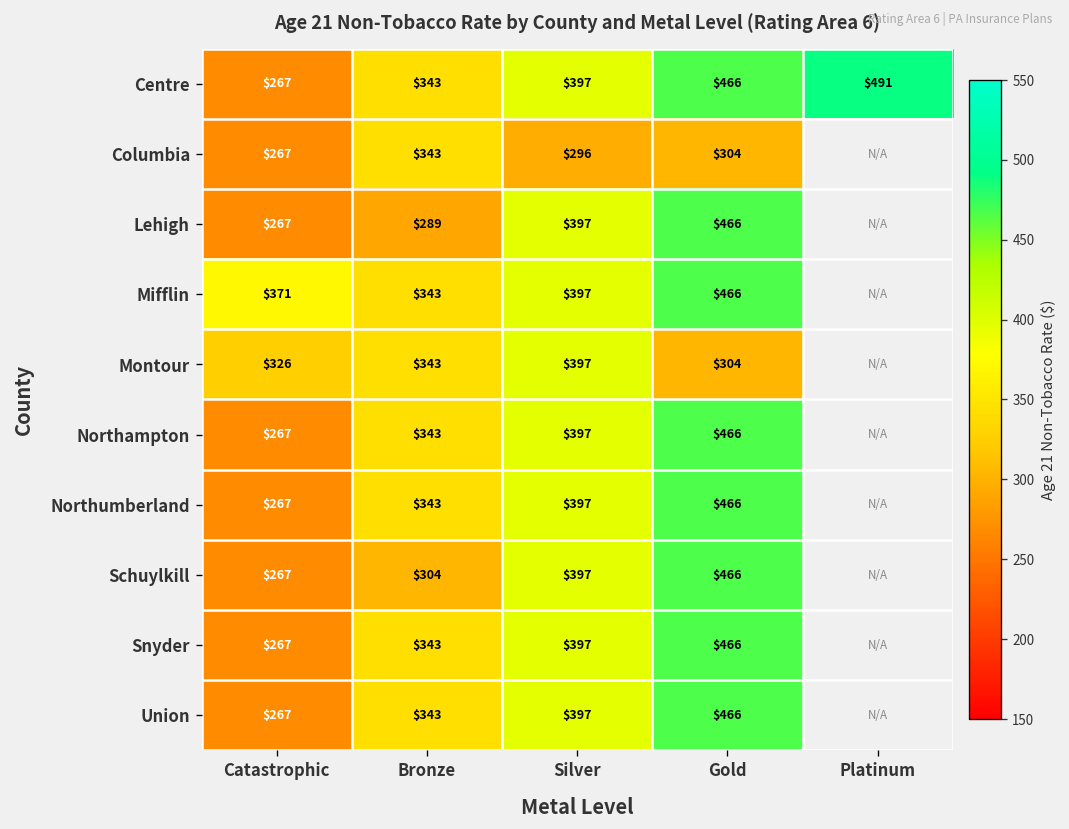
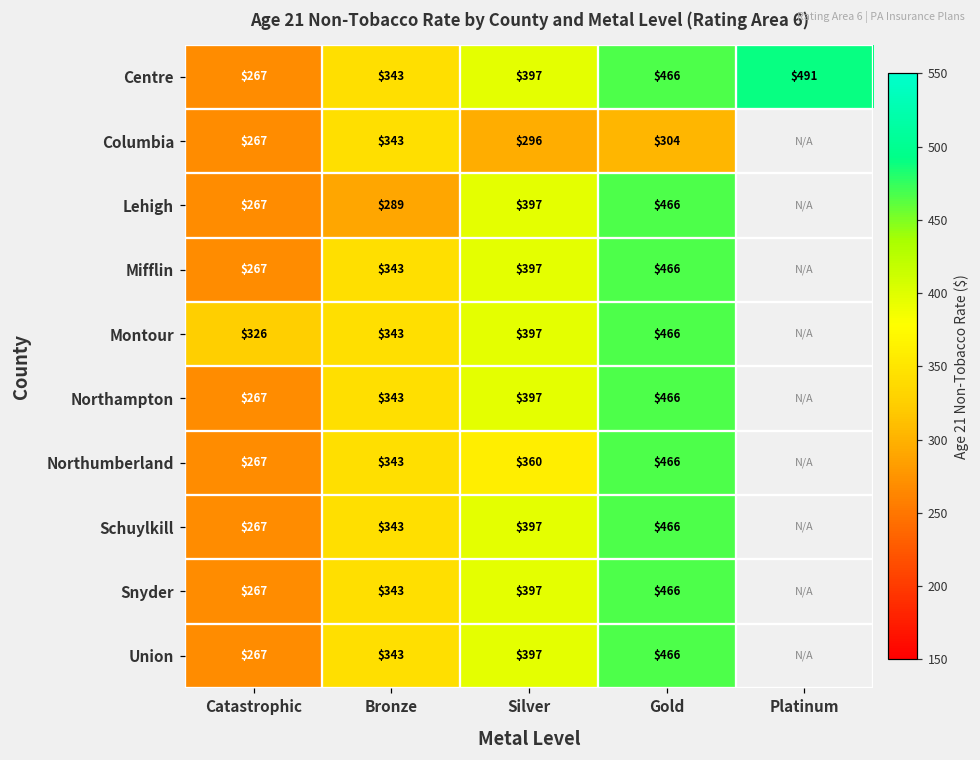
Mifflin, Catastrophic: $371 -> $267
Montour, Gold: $304 -> $466
Northumberland, Silver: $397 -> $360
Schuylkill, Bronze: $304 -> $343
